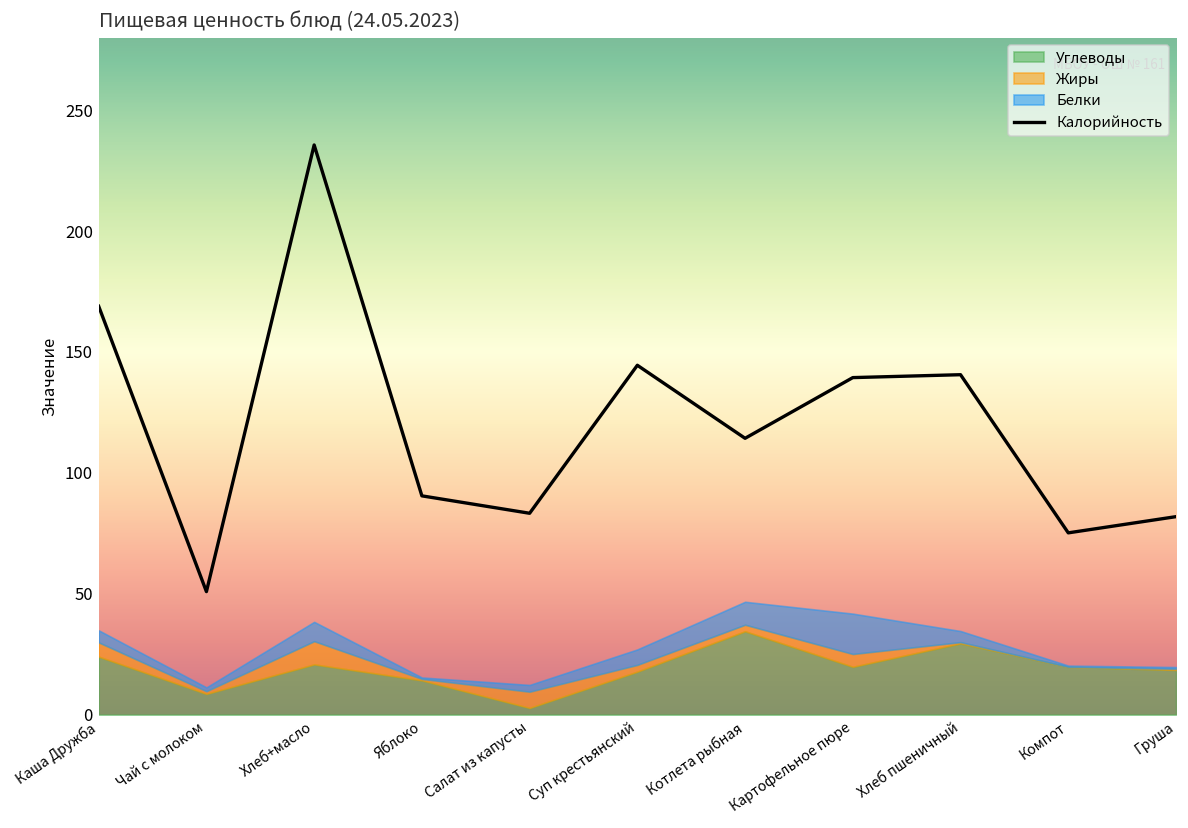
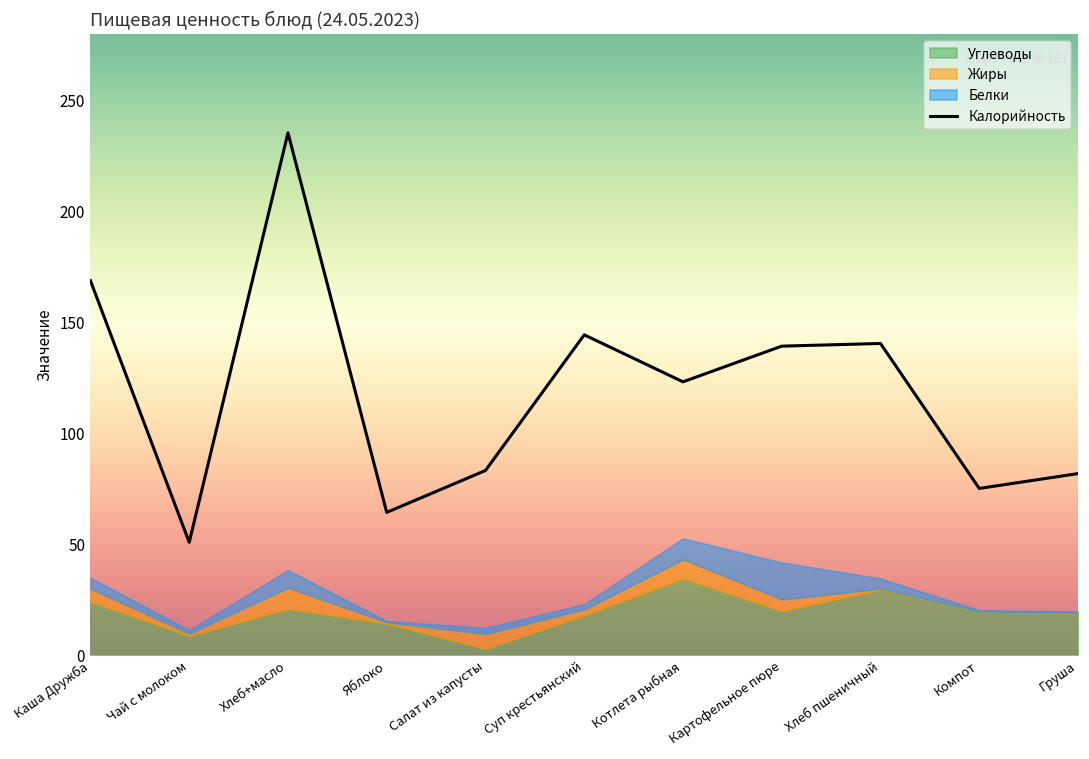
Калорийность, Яблоко: 91 -> 64
Белки, Суп крестьянский: 6 -> 2
Калорийность, Котлета рыбная: 114 -> 123
Жиры, Котлета рыбная: 3 -> 9
